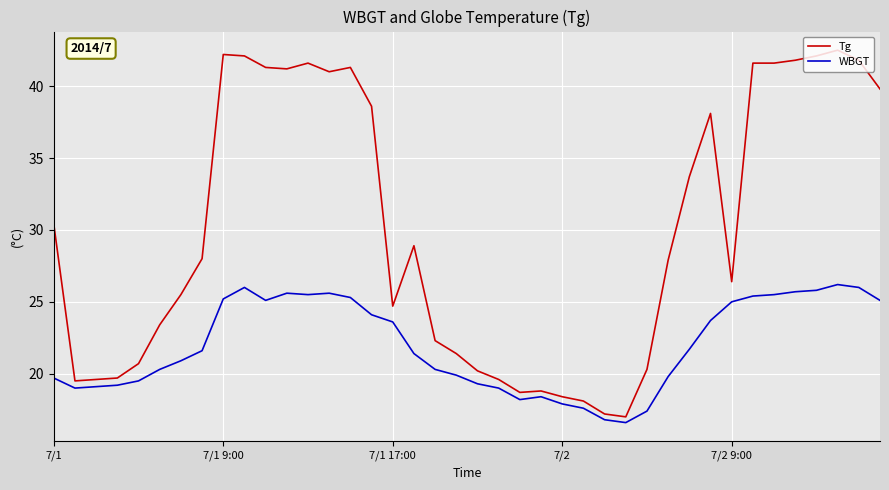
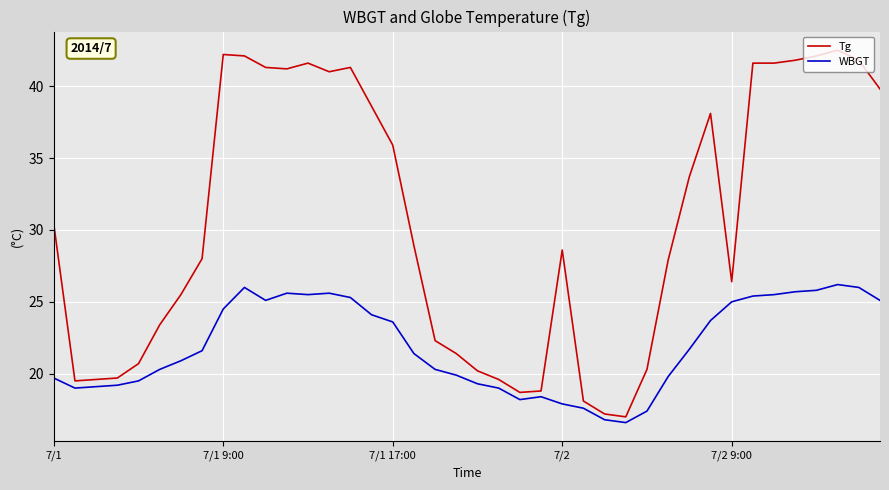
WBGT, 7/1 9:00: 25.2 -> 24.5
Tg, 7/1 17:00: 24.7 -> 35.9
Tg, 7/2: 18.4 -> 28.6
